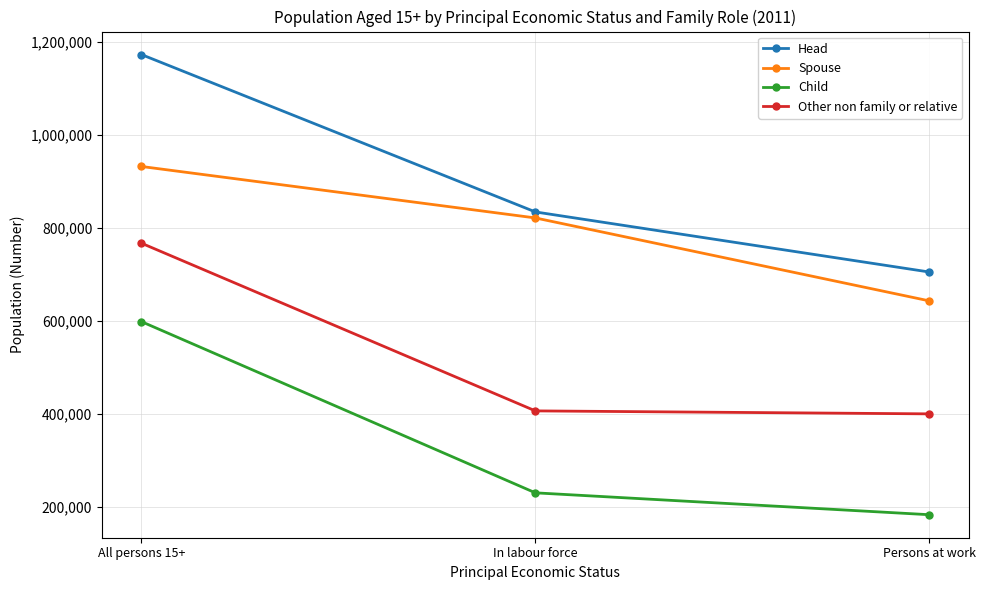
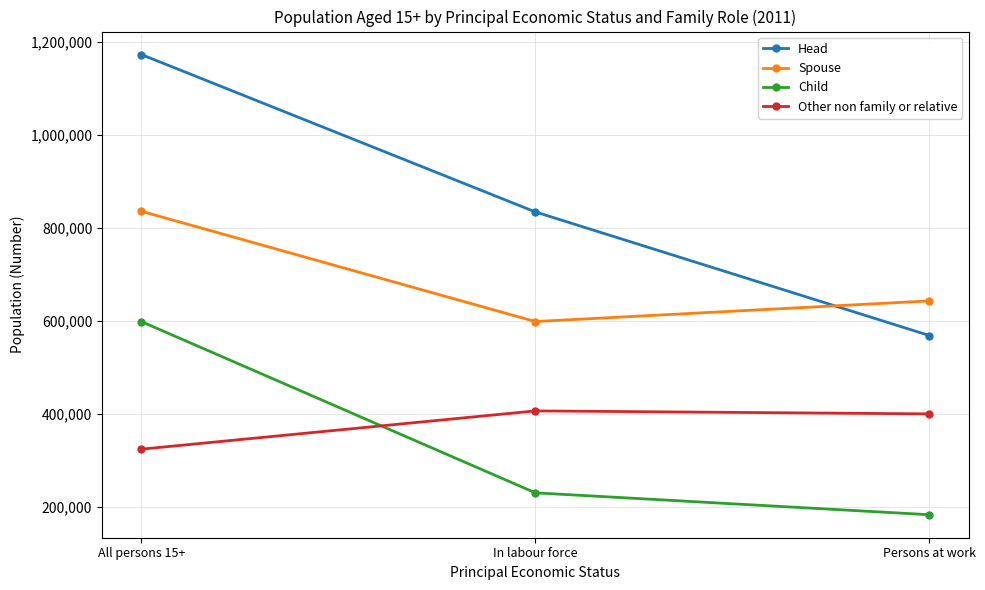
Spouse, All persons 15+: 930,000 -> 840,000
Other non family or relative, All persons 15+: 770,000 -> 320,000
Spouse, In labour force: 820,000 -> 600,000
Head, Persons at work: 700,000 -> 570,000
